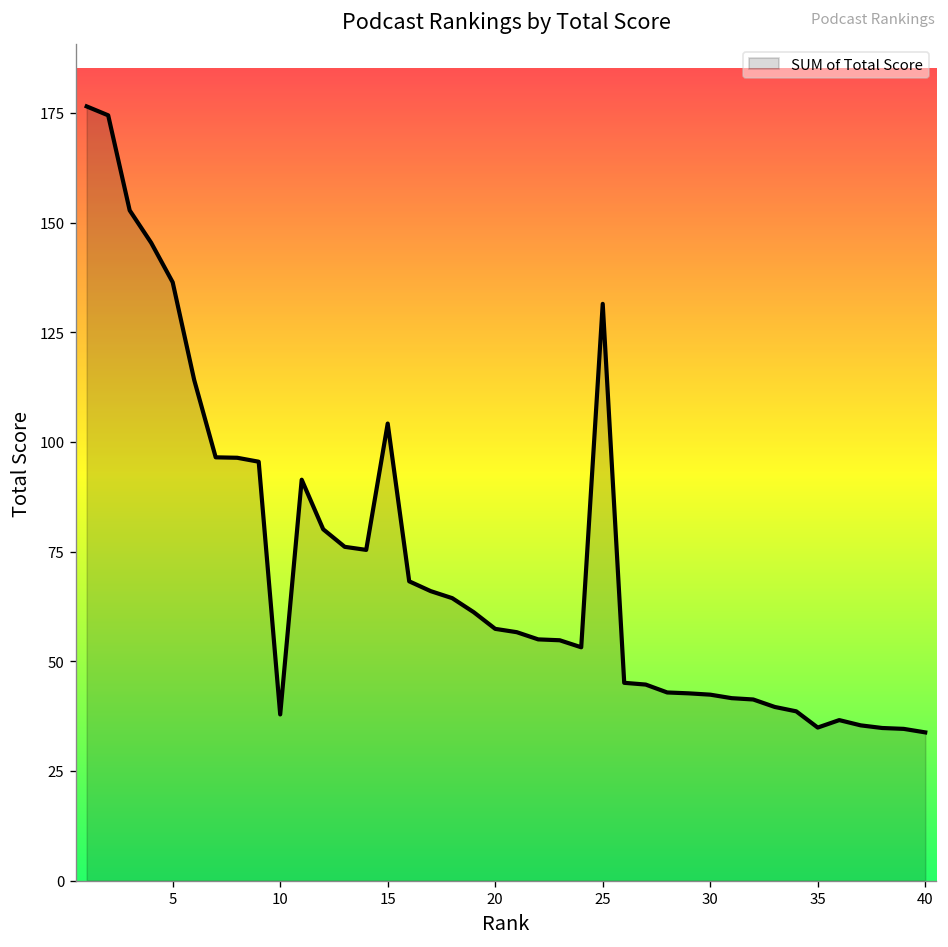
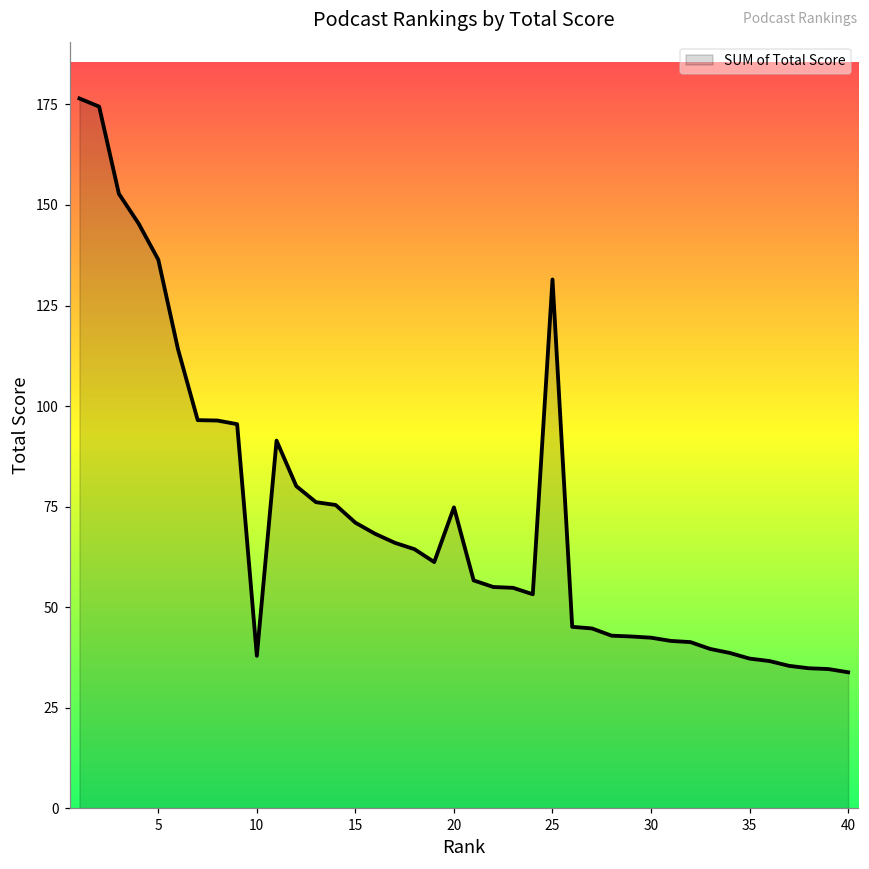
15: 104 -> 71
20: 57 -> 75
35: 35 -> 37
